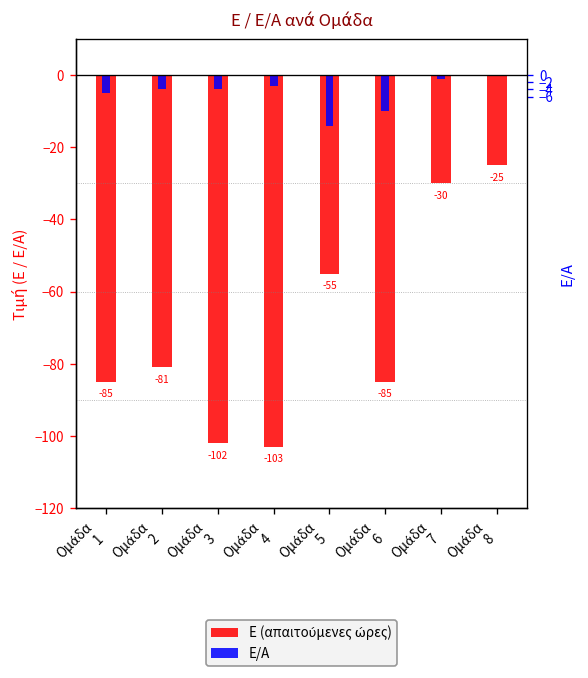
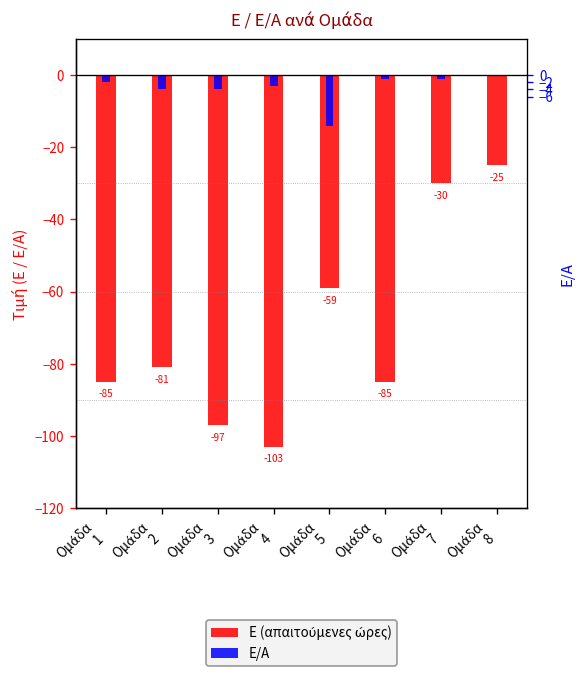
Ε/Α, Ομάδα 1: -5 -> -2
Ε (απαιτούμενες ώρες), Ομάδα 3: -102 -> -97
Ε (απαιτούμενες ώρες), Ομάδα 5: -55 -> -59
Ε/Α, Ομάδα 6: -10 -> -1
